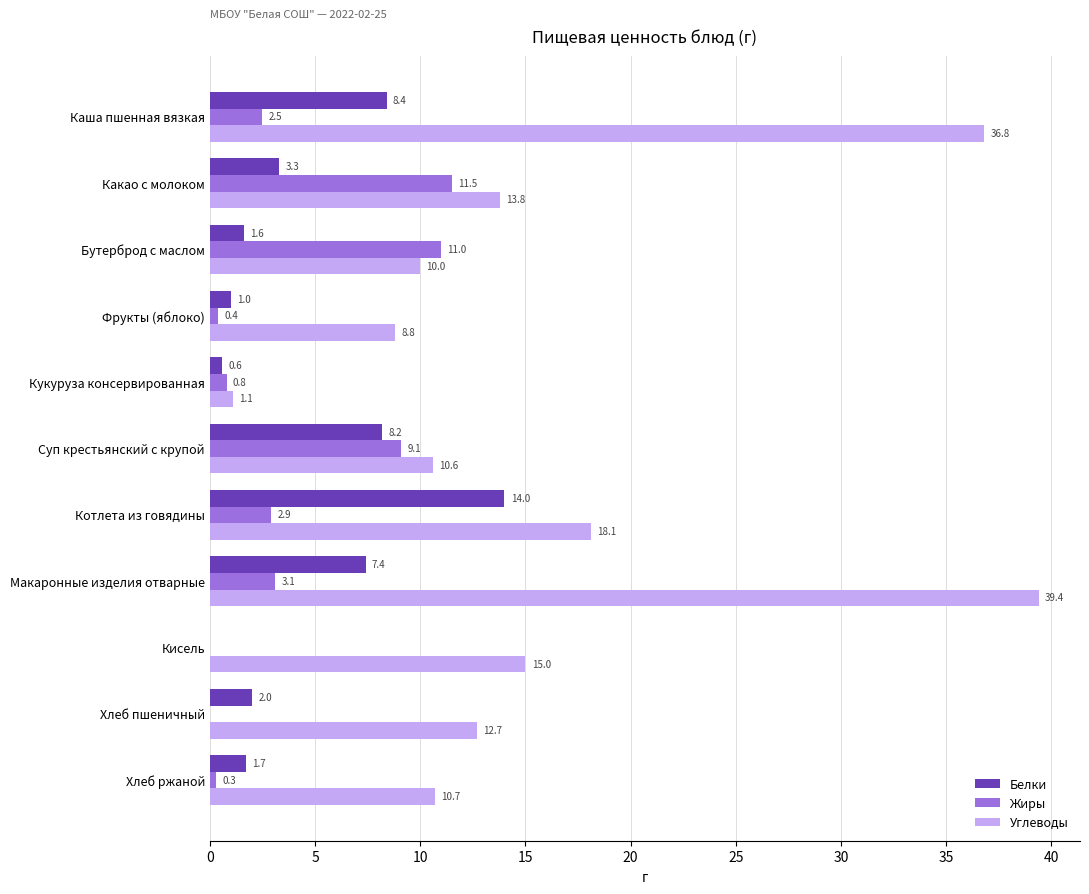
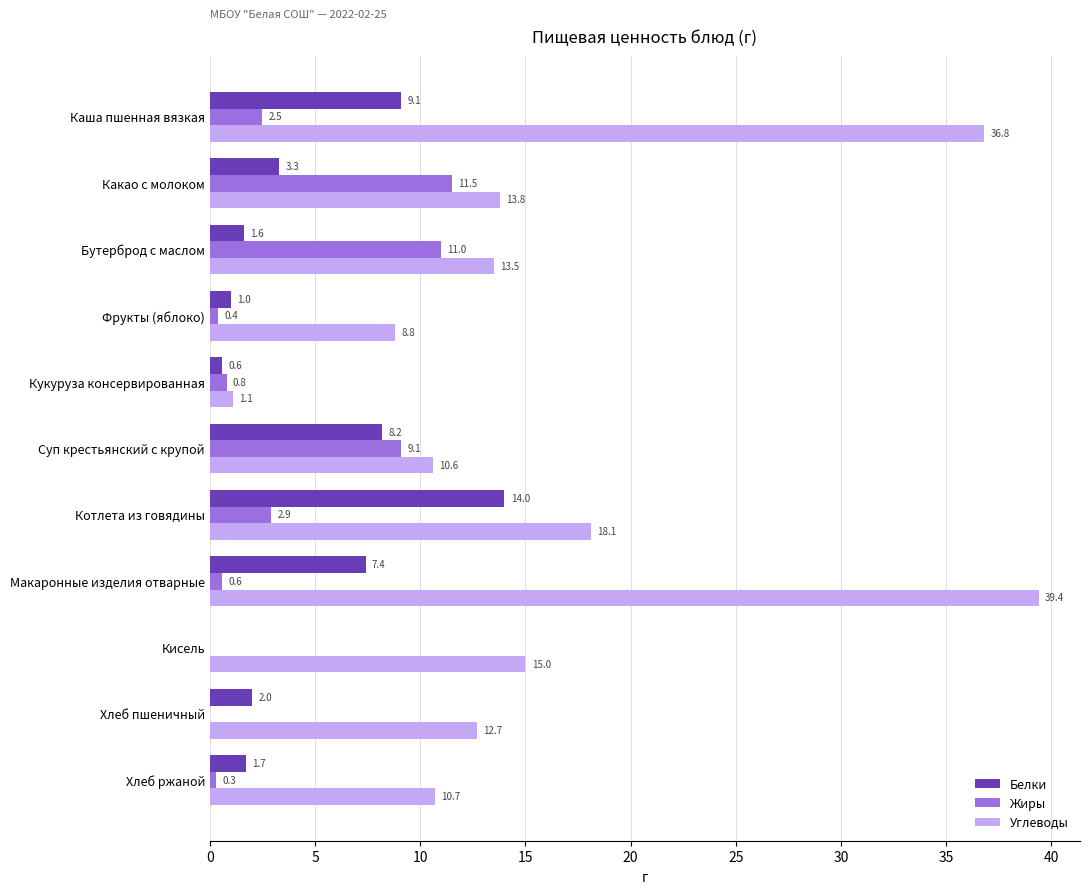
Белки, Каша пшенная вязкая: 8.4 -> 9.1
Углеводы, Бутерброд с маслом: 10.0 -> 13.5
Жиры, Макаронные изделия отварные: 3.1 -> 0.6
